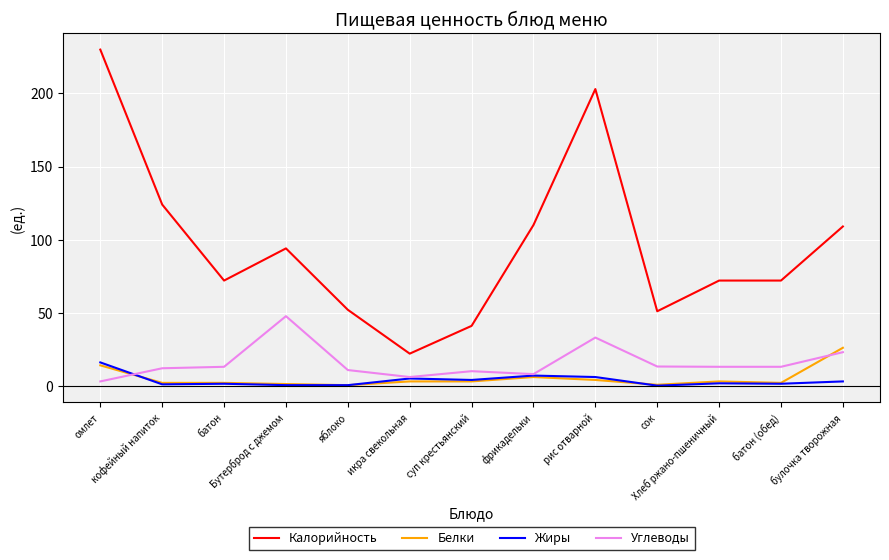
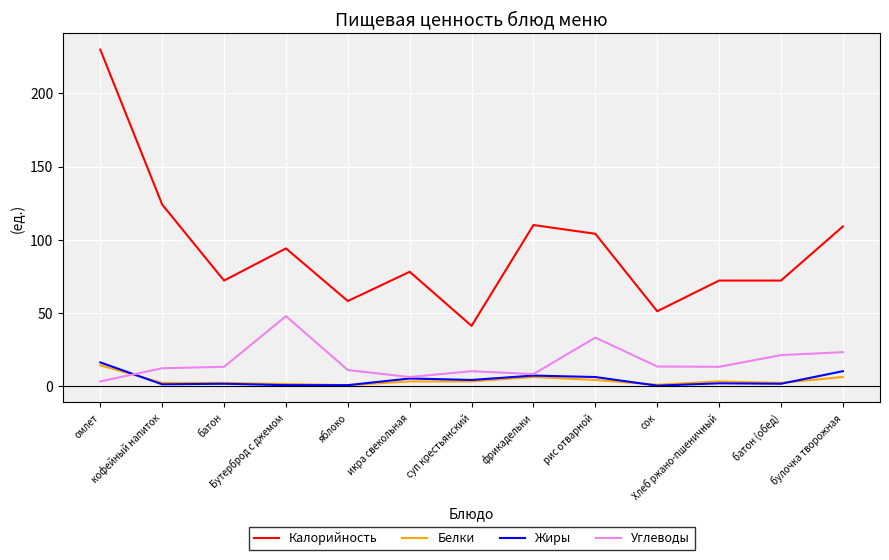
Калорийность, яблоко: 52 -> 58
Калорийность, икра свекольная: 22 -> 78
Калорийность, рис отварной: 203 -> 104
Углеводы, батон (обед): 13 -> 21
Белки, булочка творожная: 26 -> 6
Жиры, булочка творожная: 3 -> 10
